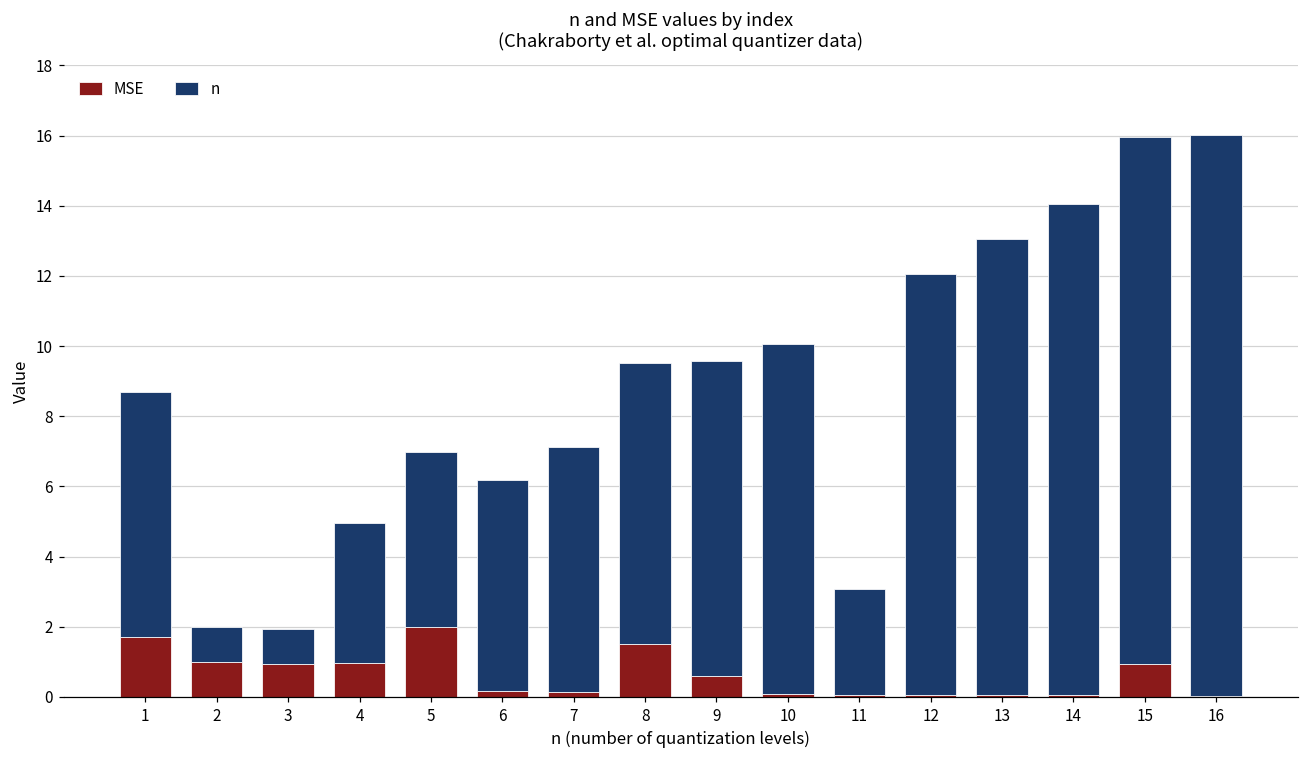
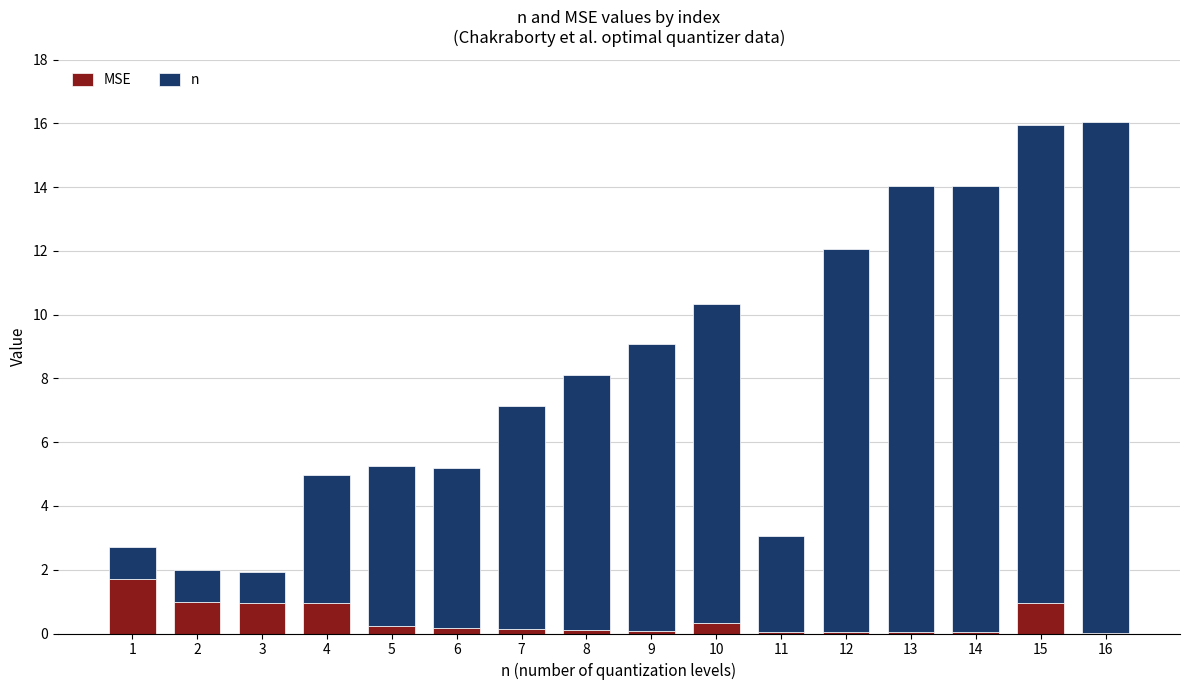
n, 1: 7 -> 1
MSE, 5: 2.0 -> 0.2
n, 6: 6 -> 5
MSE, 8: 1.5 -> 0.1
MSE, 9: 0.6 -> 0.1
MSE, 10: 0.1 -> 0.3
n, 13: 13 -> 14
